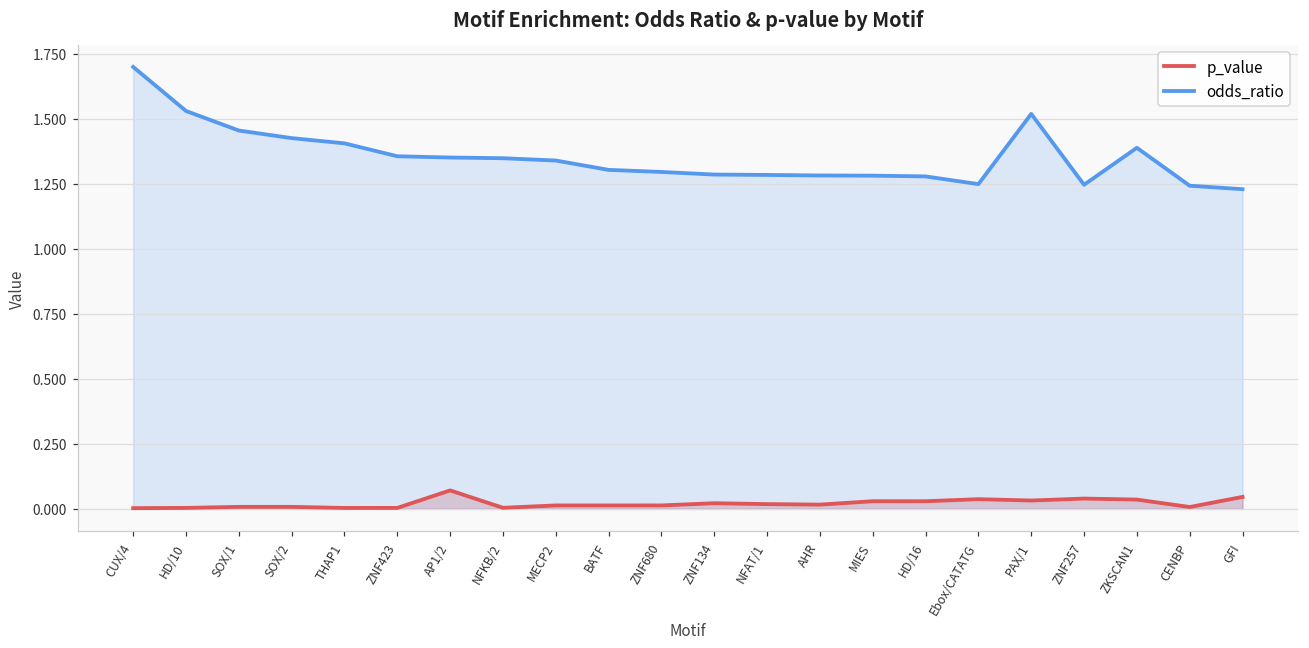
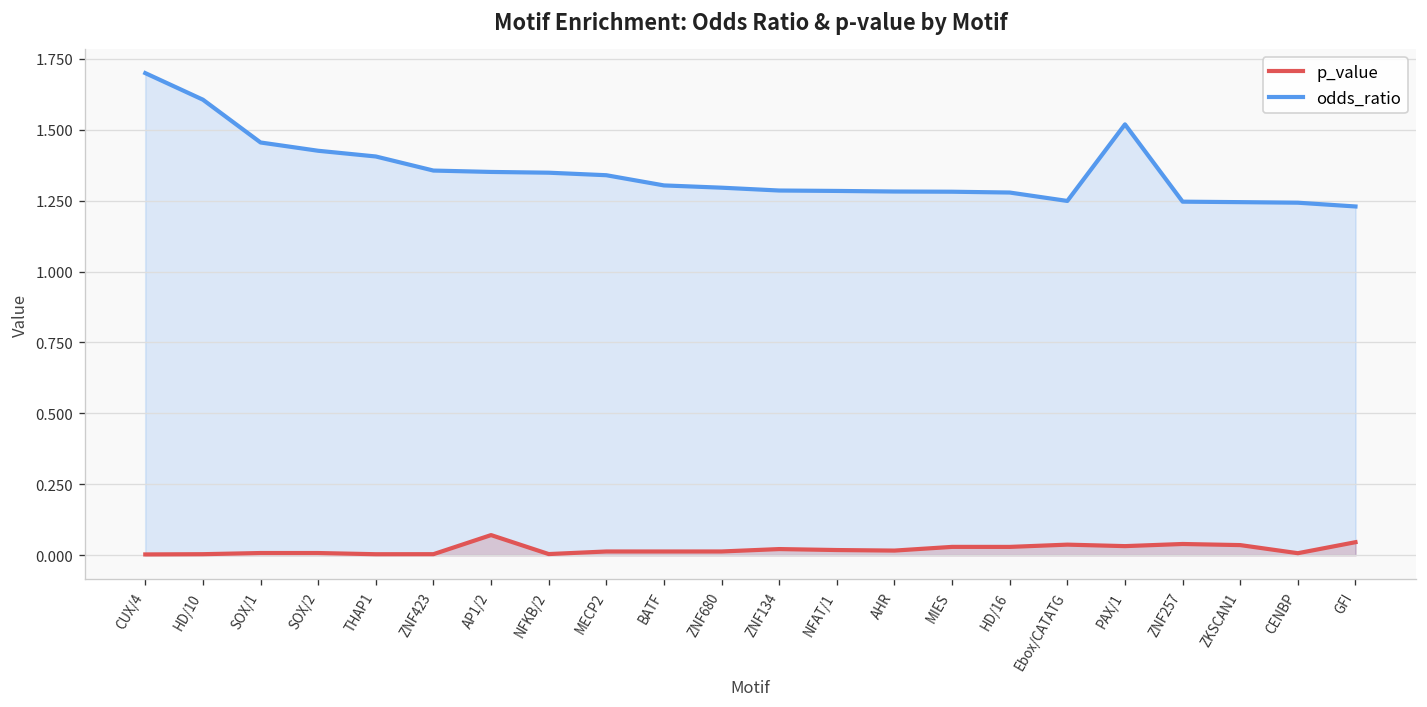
odds_ratio, HD/10: 1.53 -> 1.61
odds_ratio, ZKSCAN1: 1.39 -> 1.24
